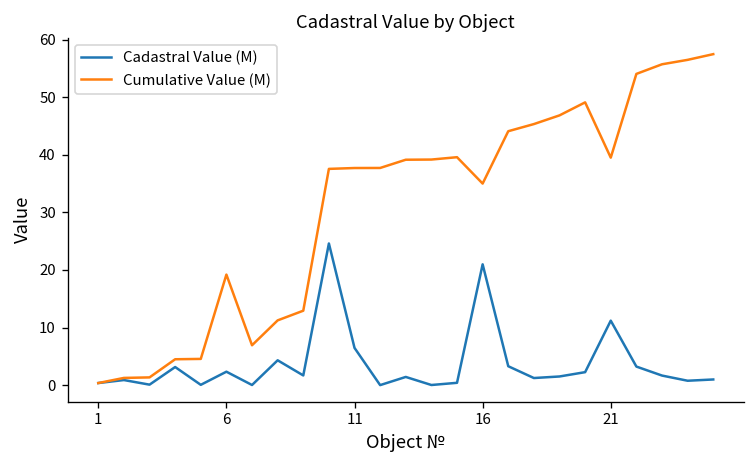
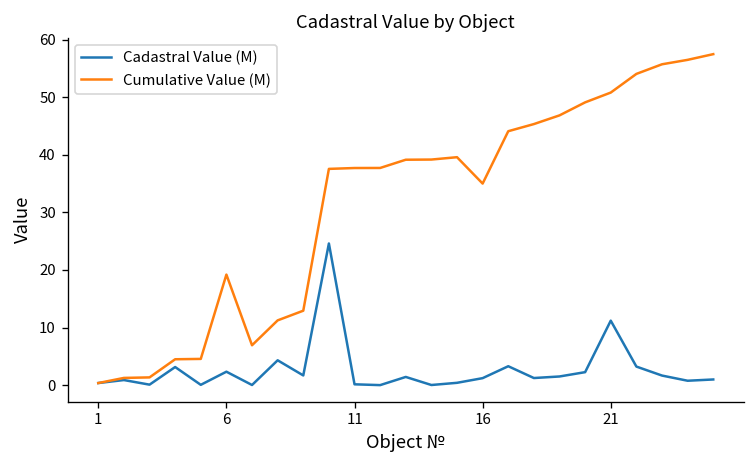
Cadastral Value (M), 11: 6 -> 0
Cadastral Value (M), 16: 21 -> 1
Cumulative Value (M), 21: 40 -> 51
